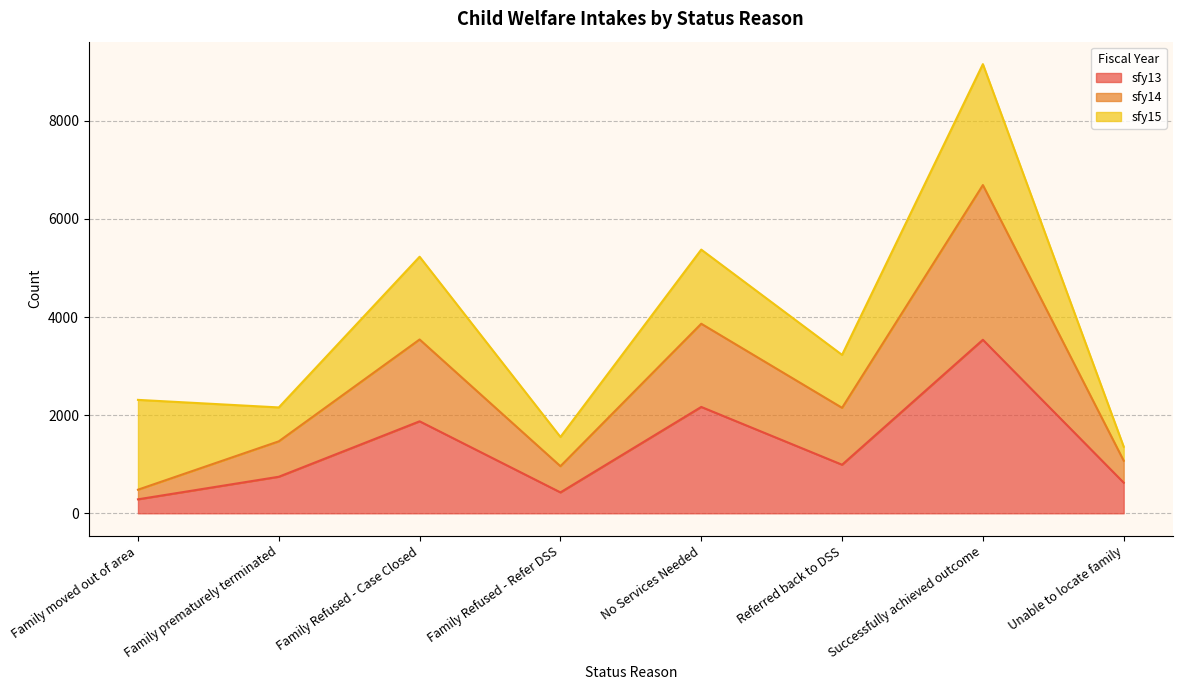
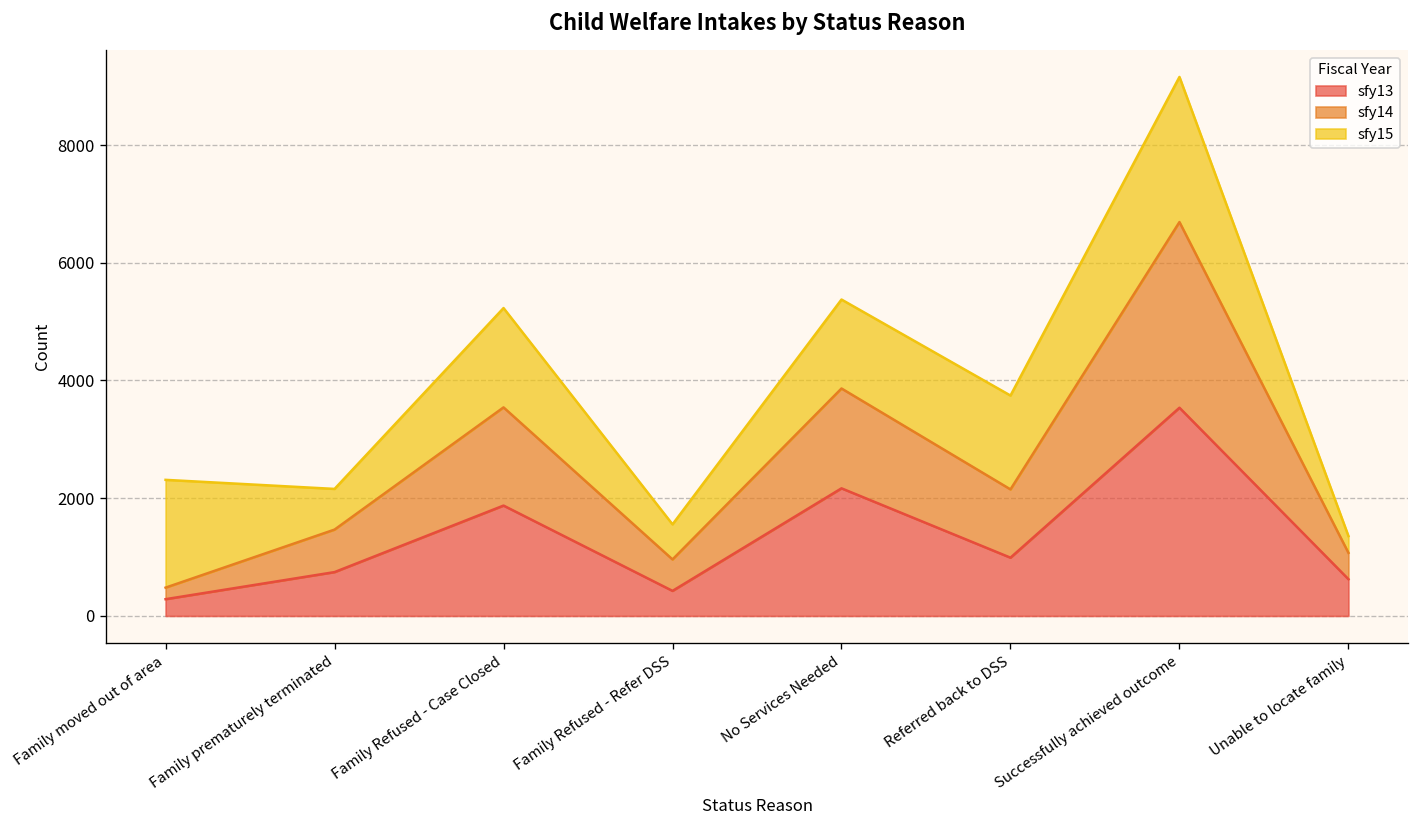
sfy15, Referred back to DSS: 1100 -> 1600
